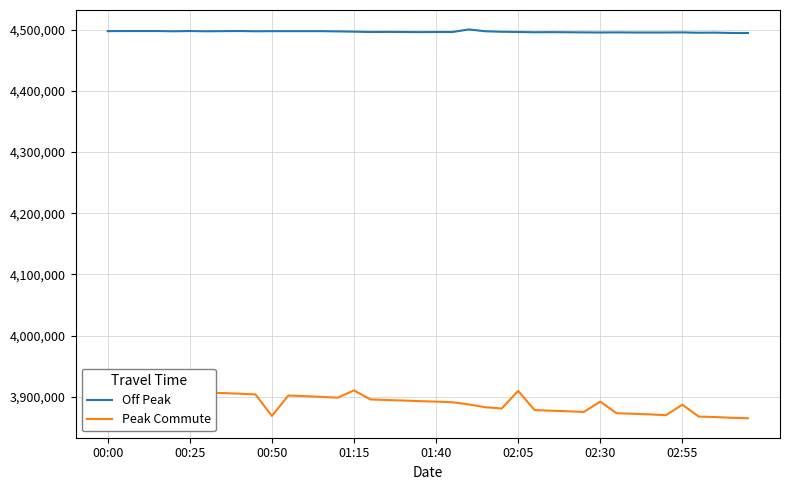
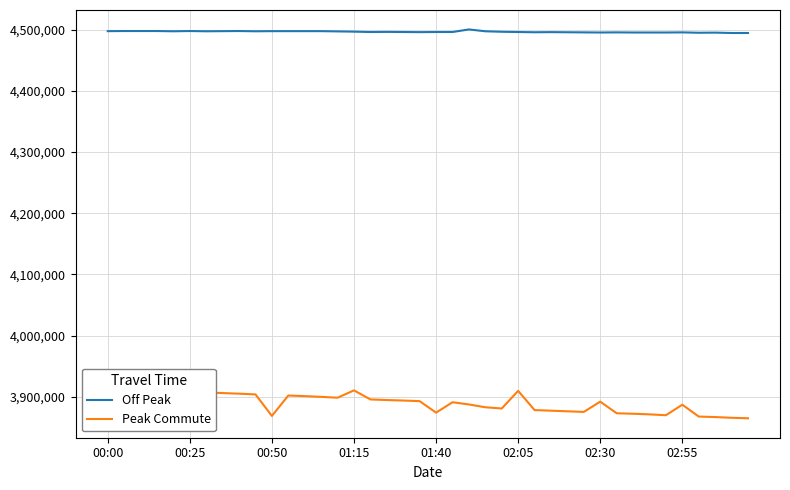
Peak Commute, 01:40: 3,890,000 -> 3,870,000
